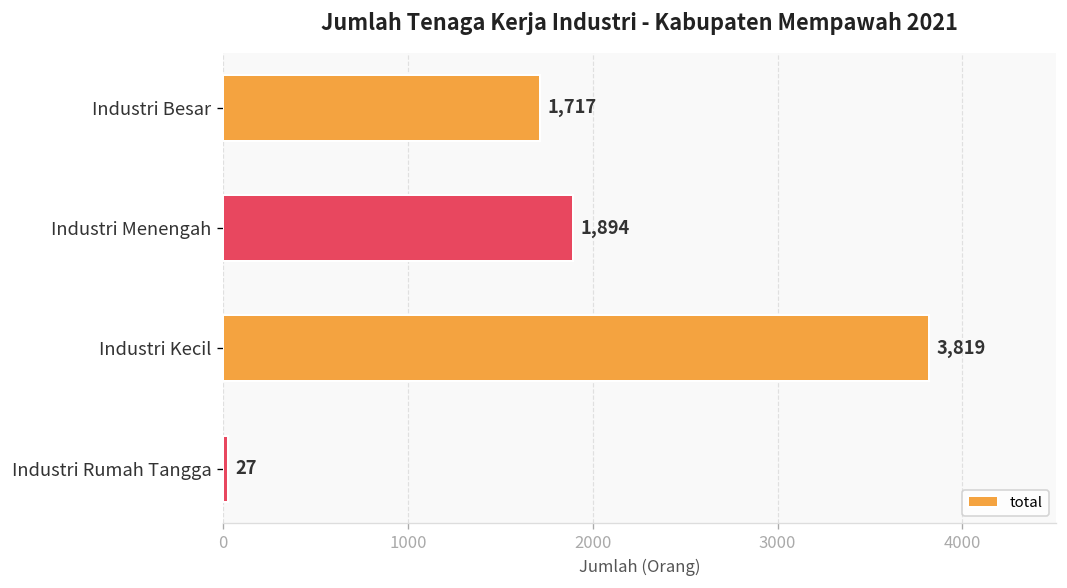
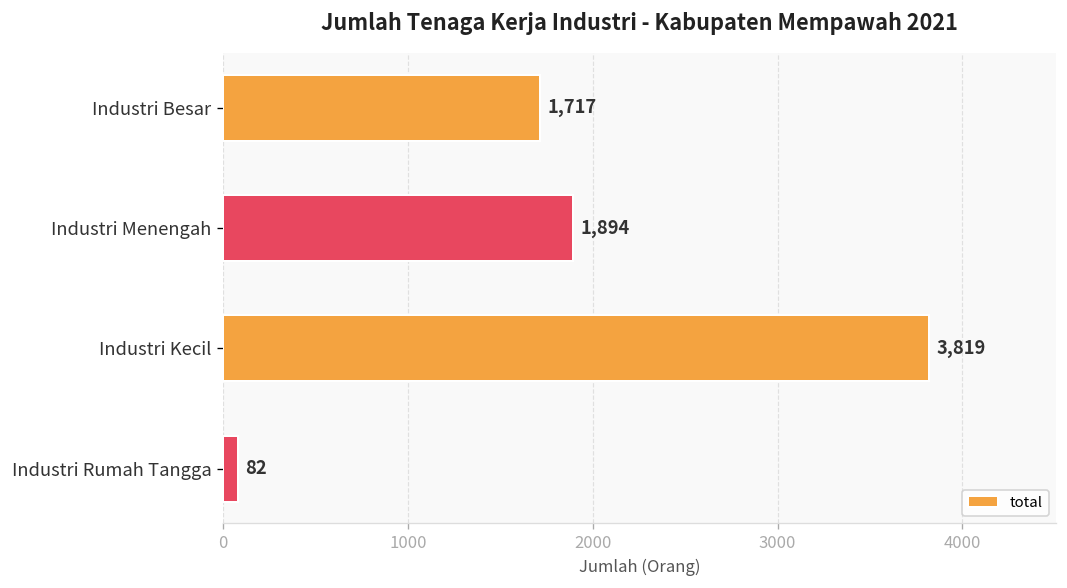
Industri Rumah Tangga: 27 -> 82
